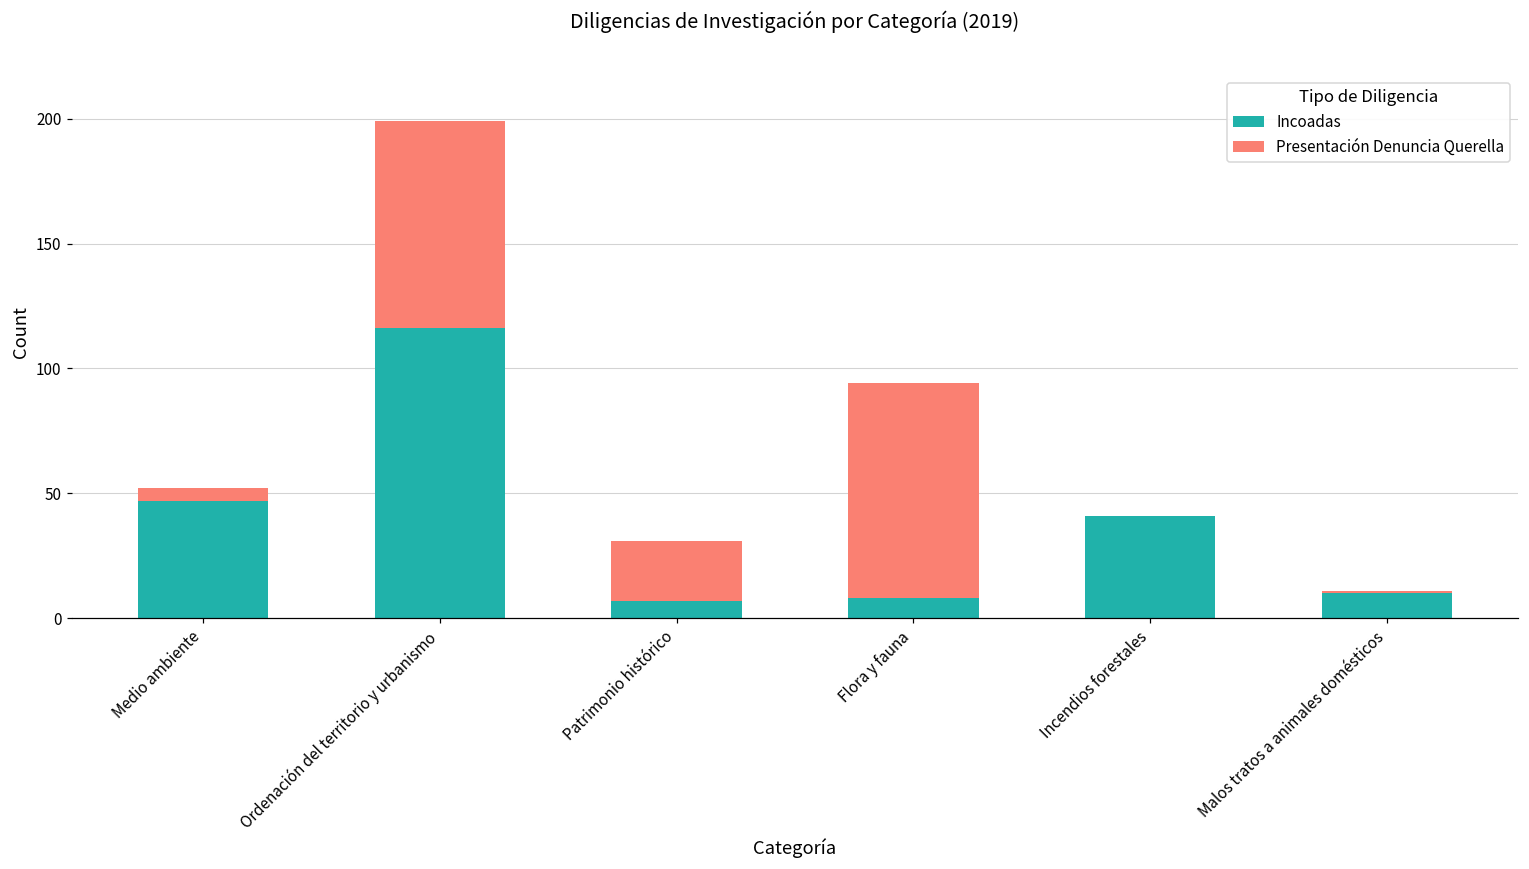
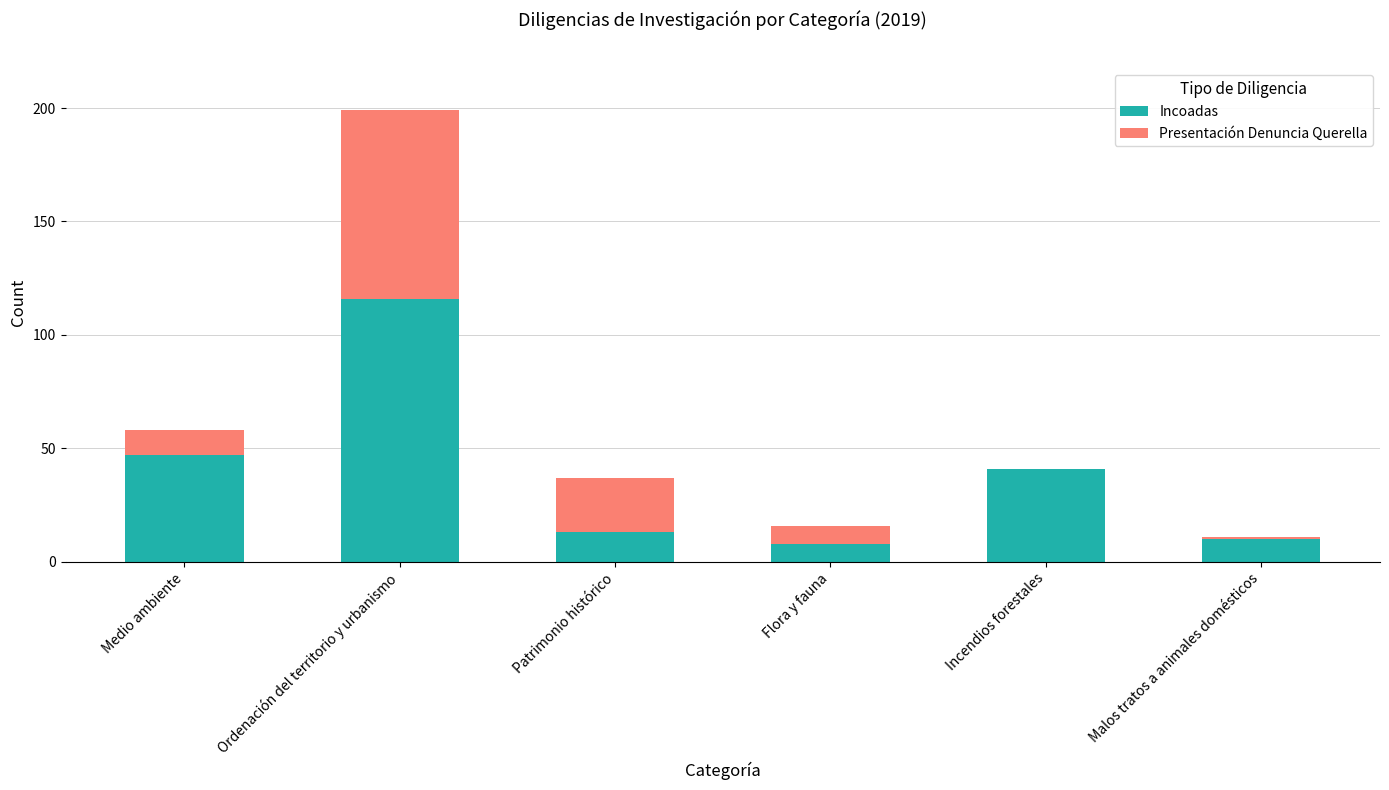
Presentación Denuncia Querella, Medio ambiente: 5 -> 11
Incoadas, Patrimonio histórico: 7 -> 13
Presentación Denuncia Querella, Flora y fauna: 86 -> 8
